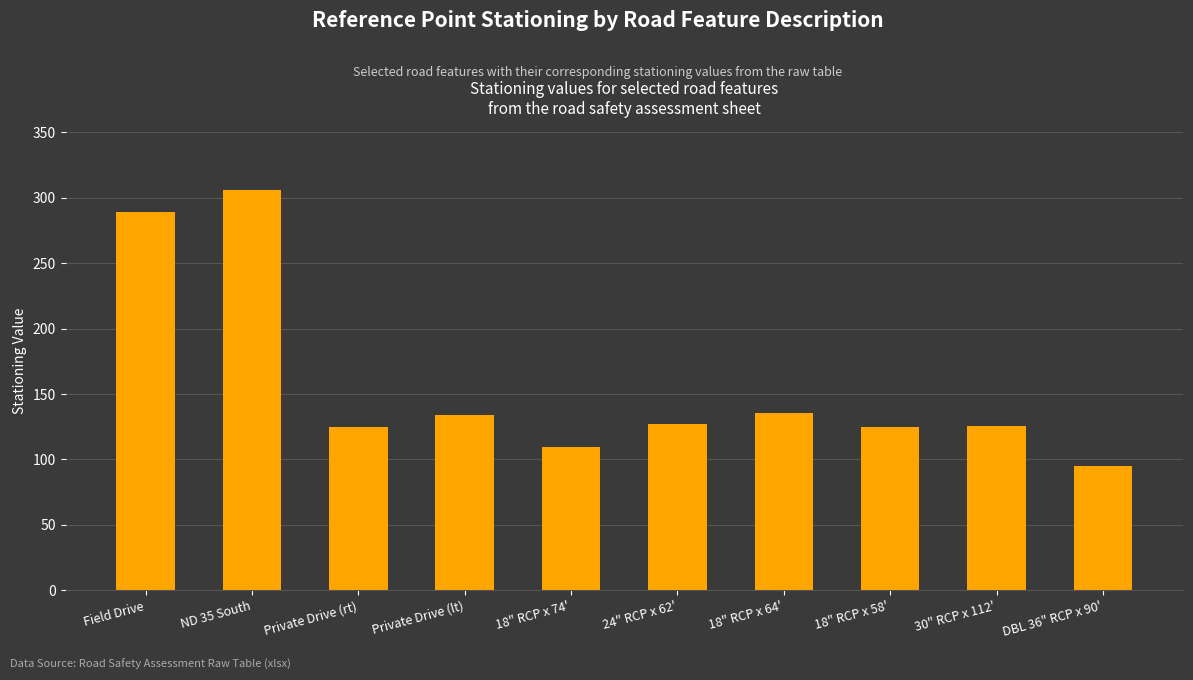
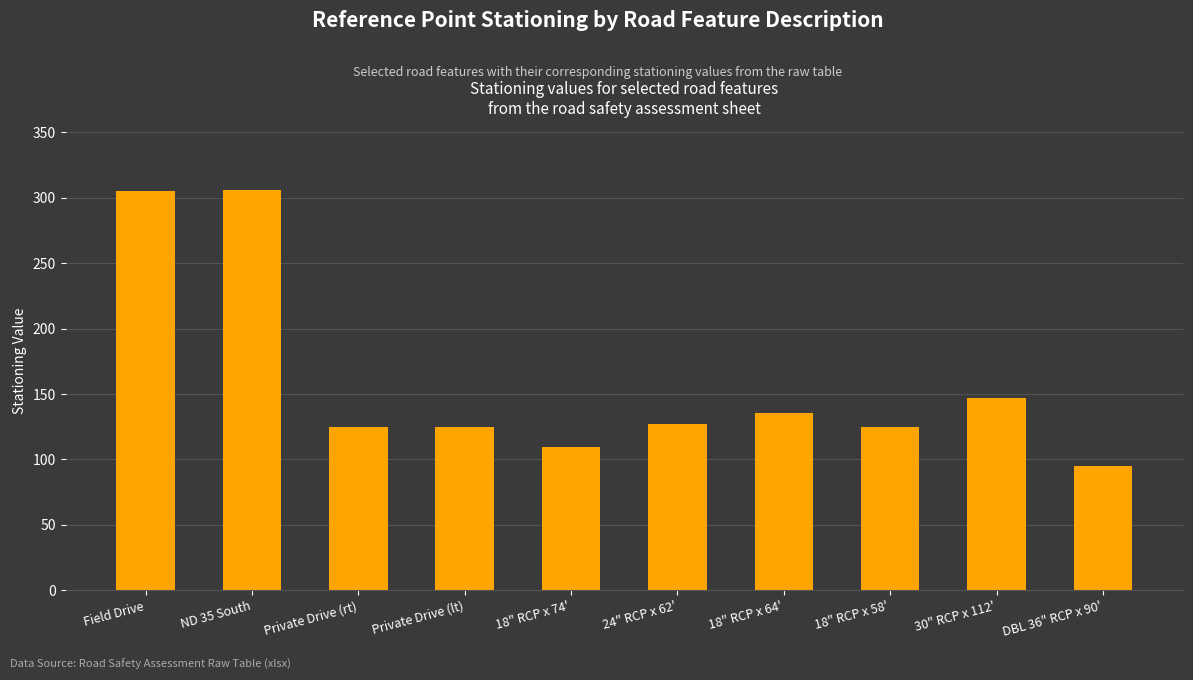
Field Drive: 289 -> 305
Private Drive (lt): 134 -> 125
30" RCP x 112': 126 -> 147
